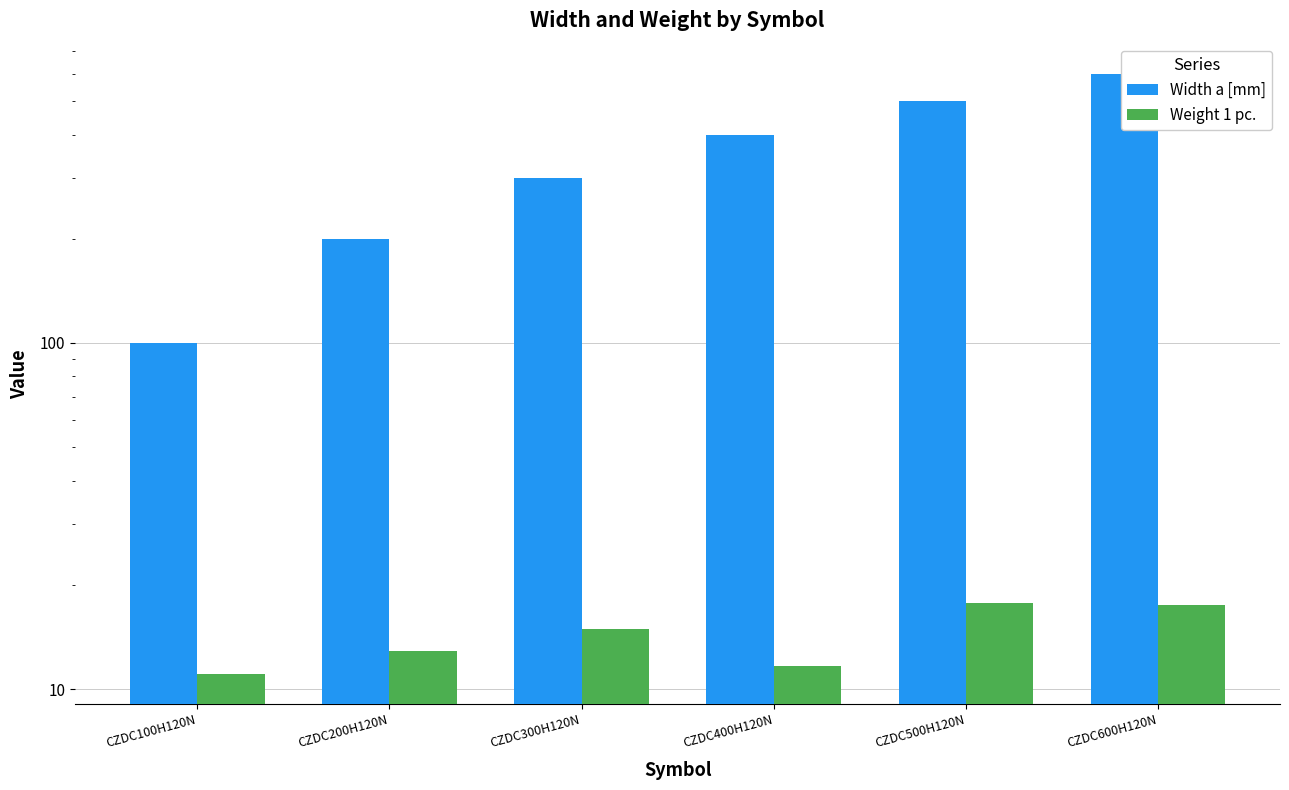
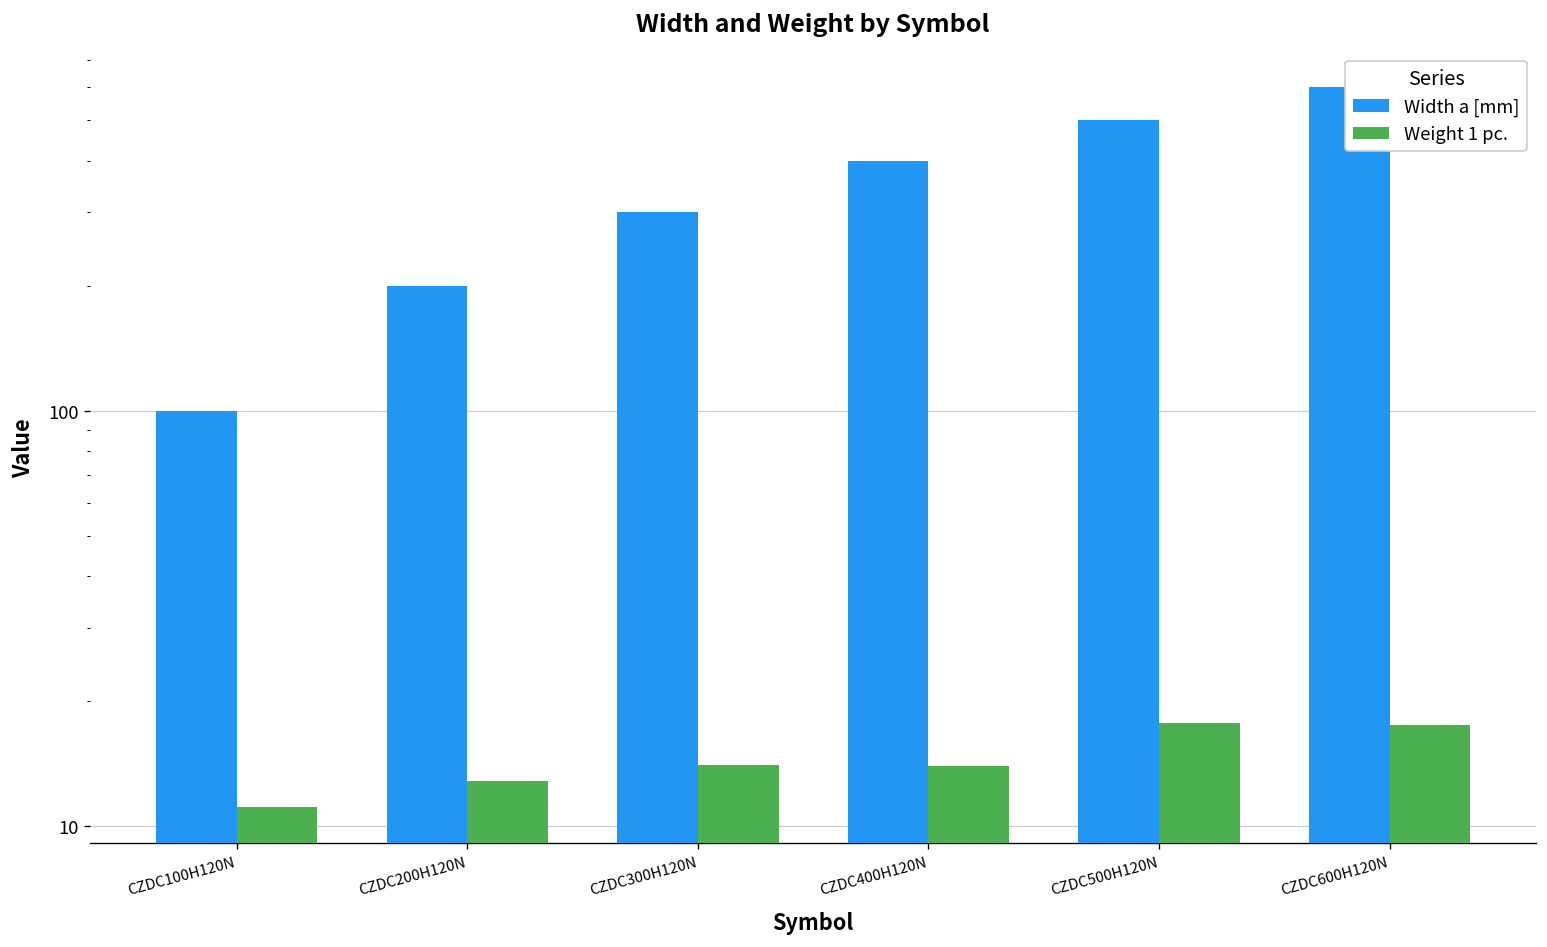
Weight 1 pc., CZDC300H120N: 14.9 -> 14.0
Weight 1 pc., CZDC400H120N: 11.7 -> 13.9
